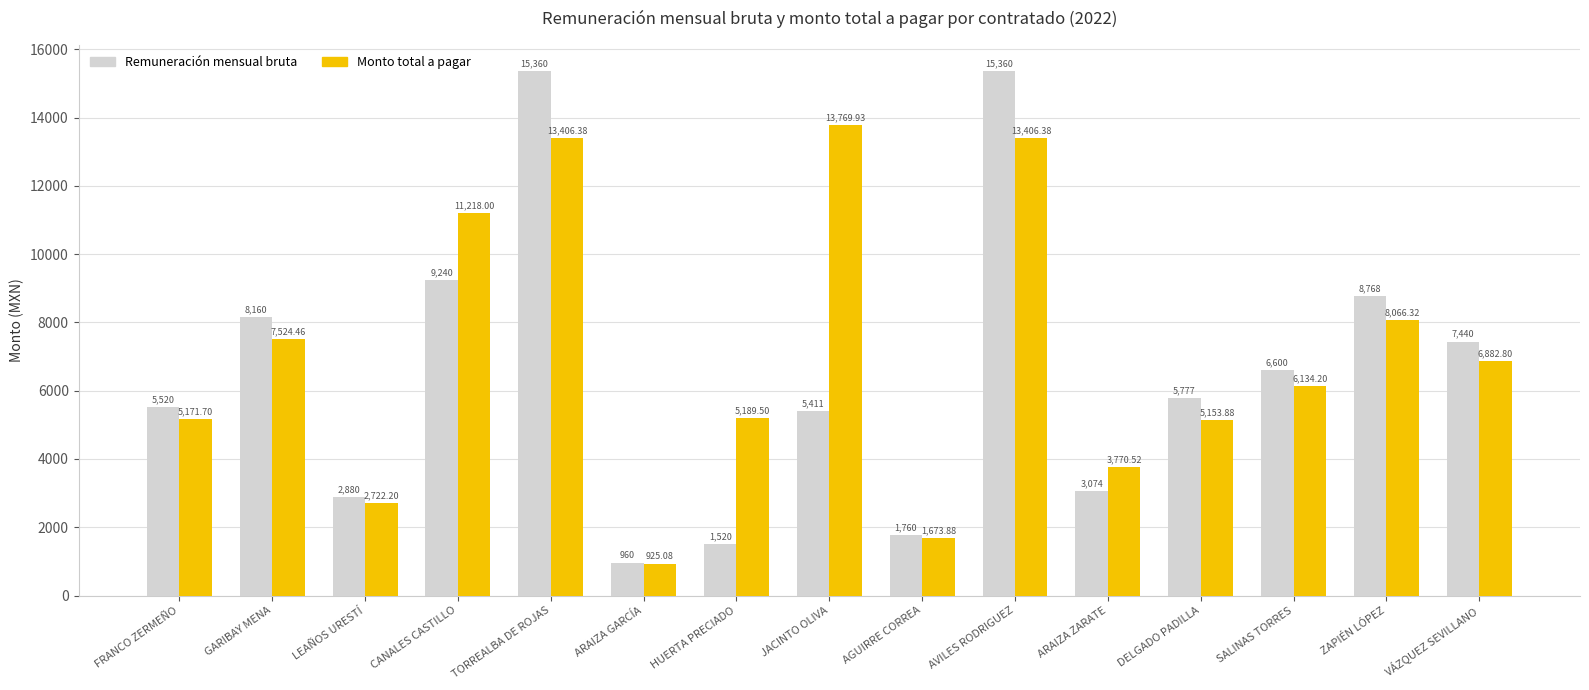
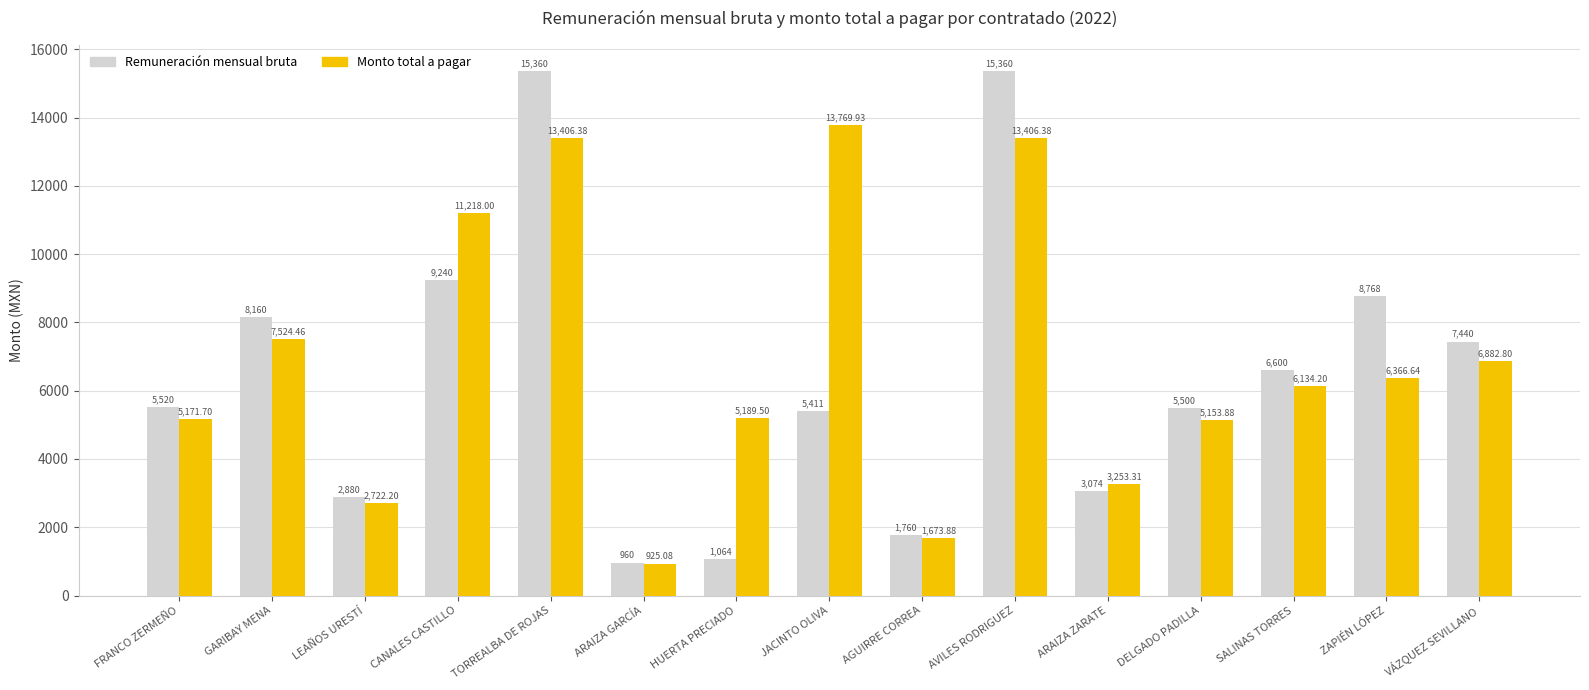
Remuneración mensual bruta, HUERTA PRECIADO: 1,520 -> 1,064
Monto total a pagar, ARAIZA ZARATE: 3,770.52 -> 3,253.31
Remuneración mensual bruta, DELGADO PADILLA: 5,777 -> 5,500
Monto total a pagar, ZAPIÉN LÓPEZ: 8,066.32 -> 6,366.64
